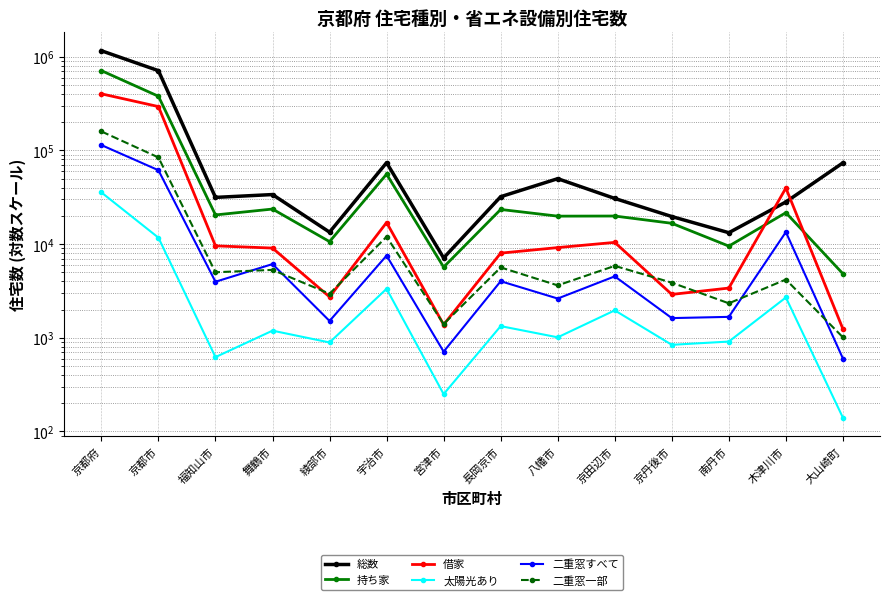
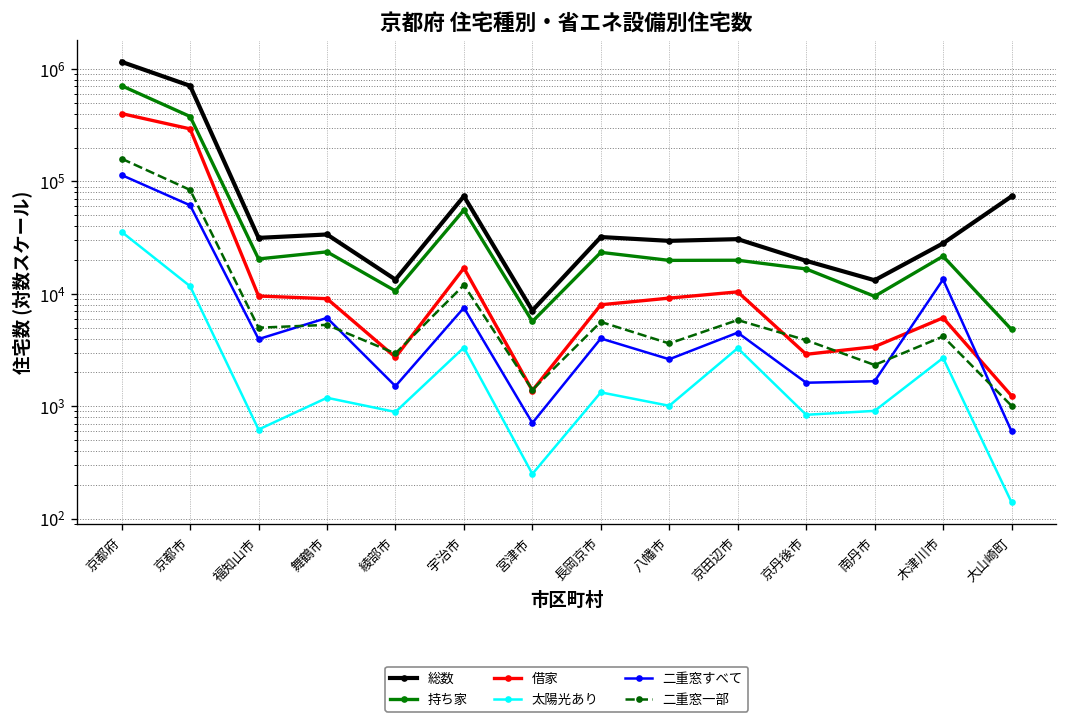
総数, 八幡市: 50000 -> 30000
太陽光あり, 京田辺市: 2000 -> 3300
借家, 木津川市: 40000 -> 6000
